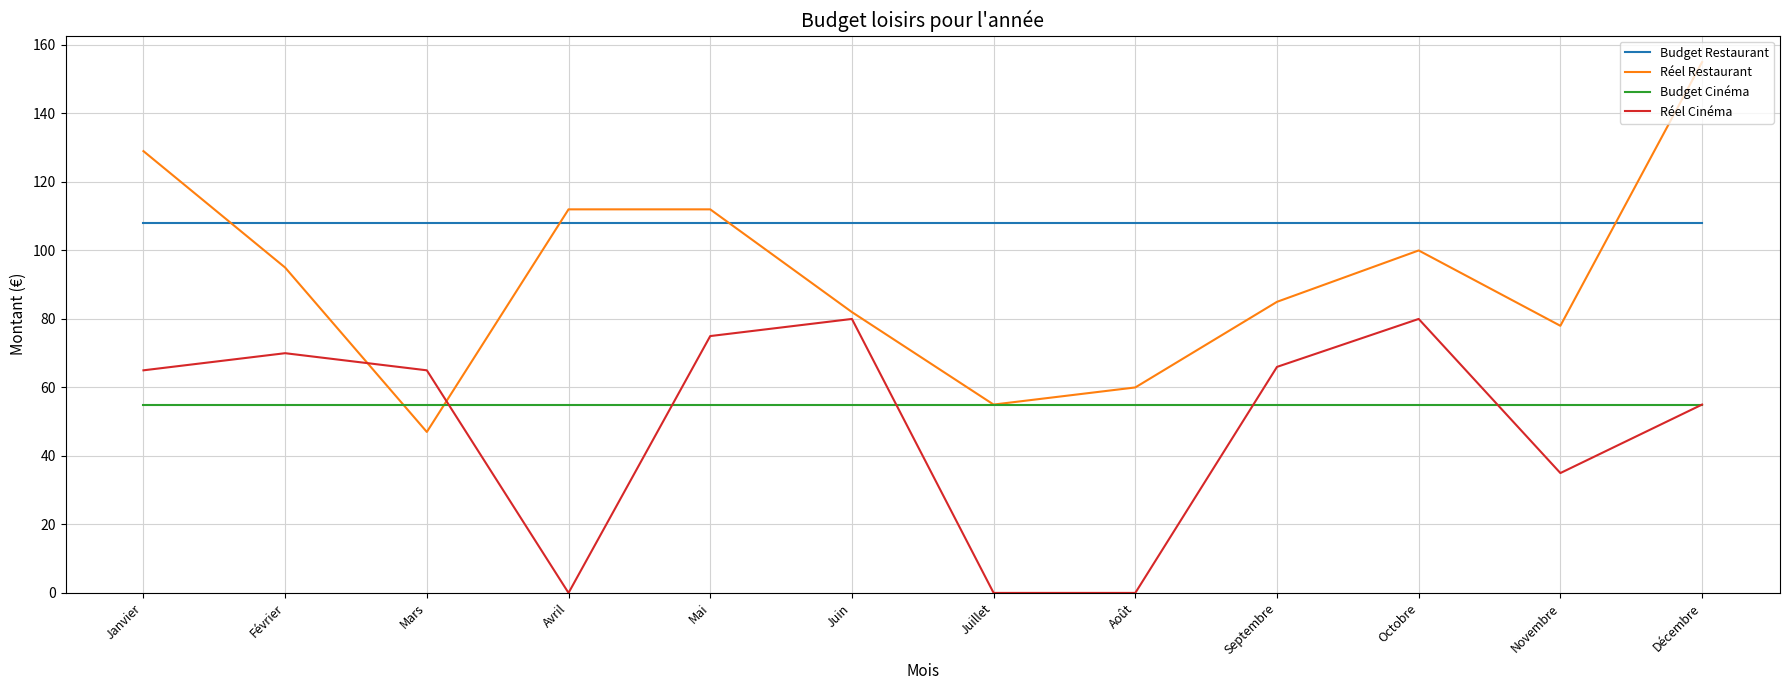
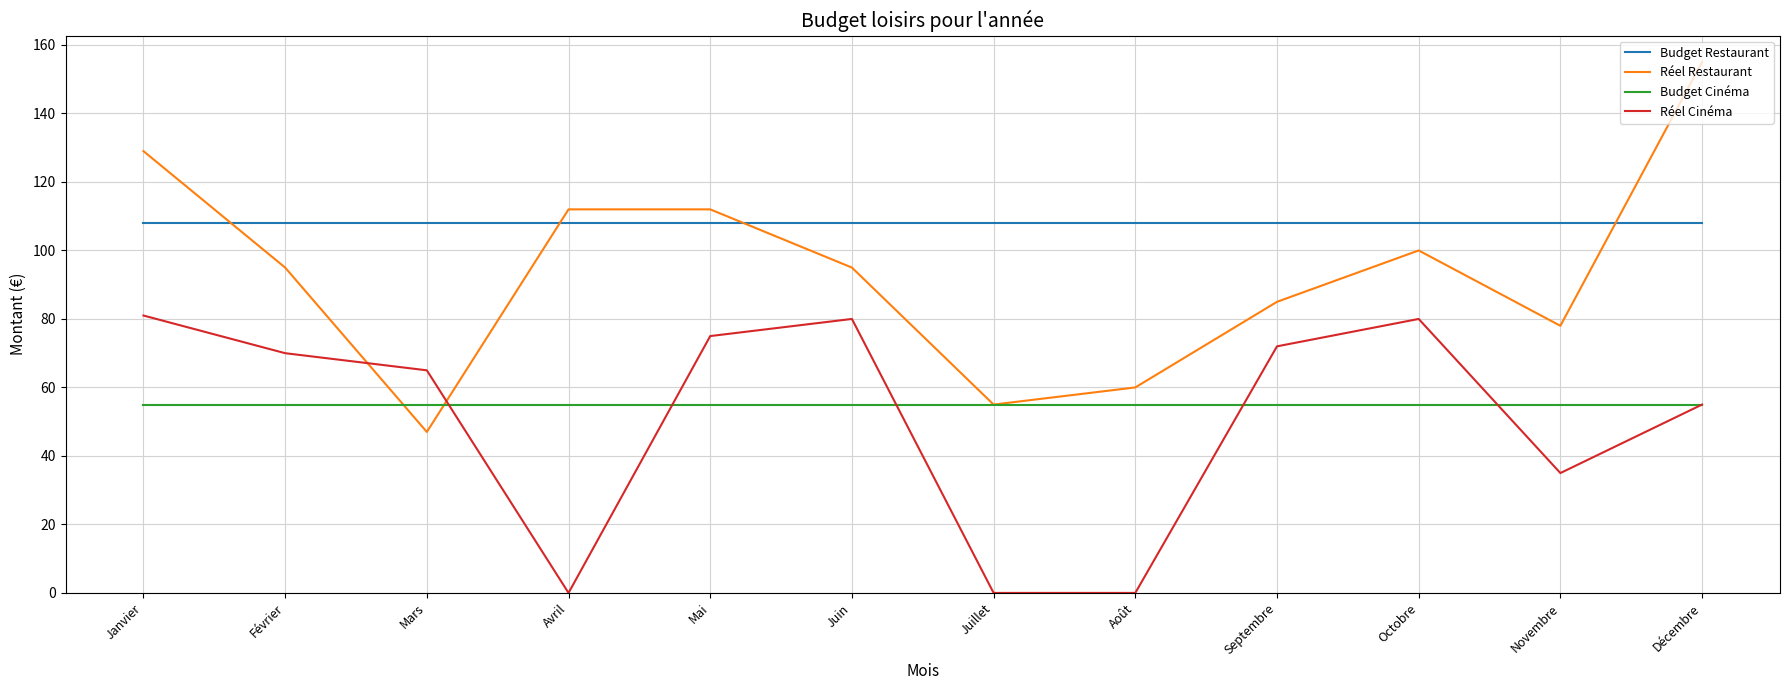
Réel Cinéma, Janvier: 65 -> 81
Réel Restaurant, Juin: 82 -> 95
Réel Cinéma, Septembre: 66 -> 72
